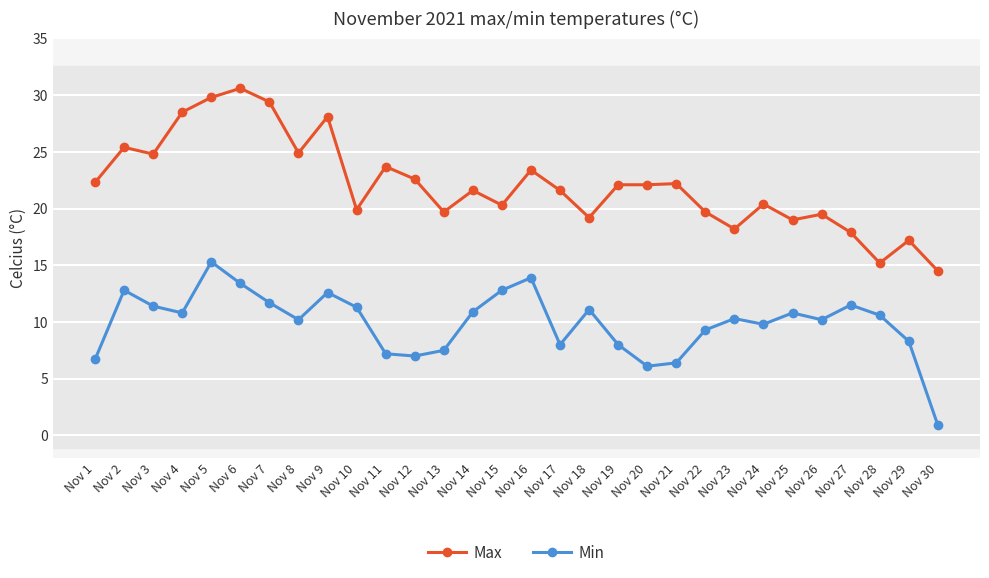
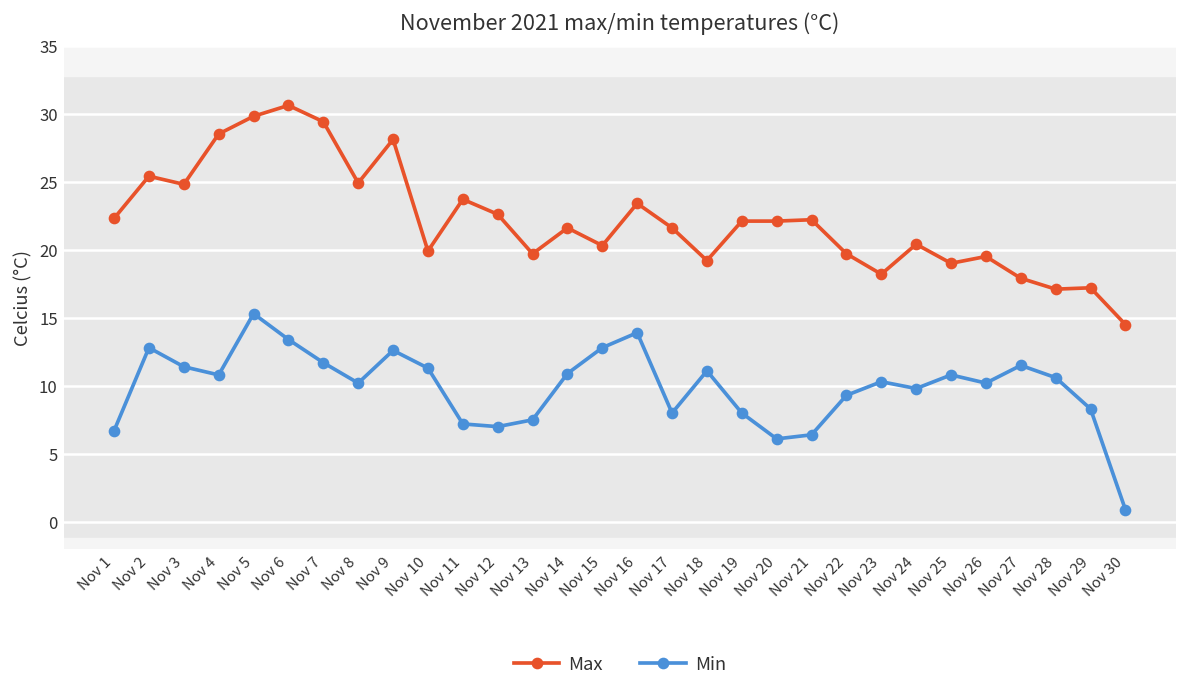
Max, Nov 28: 15.2 -> 17.1
